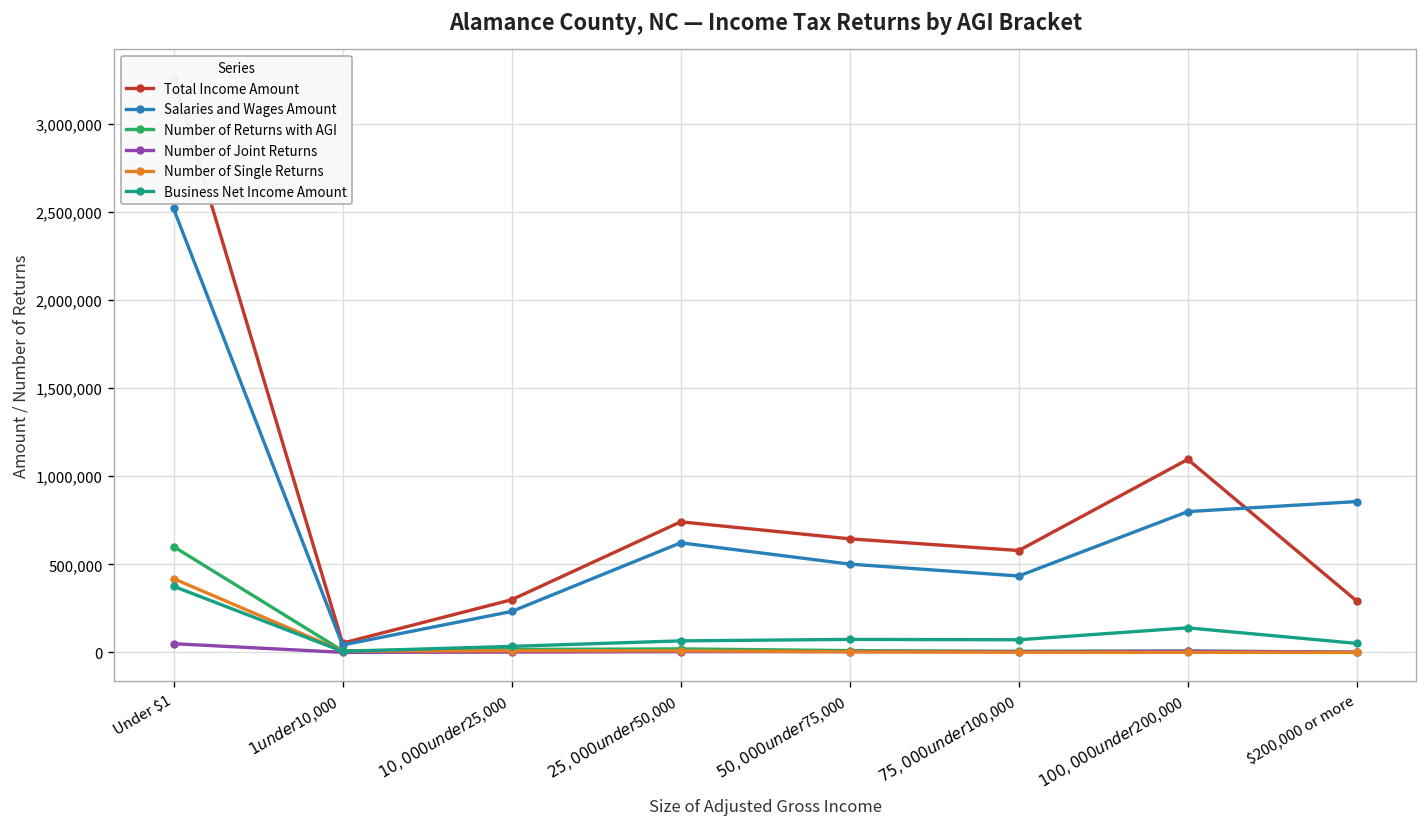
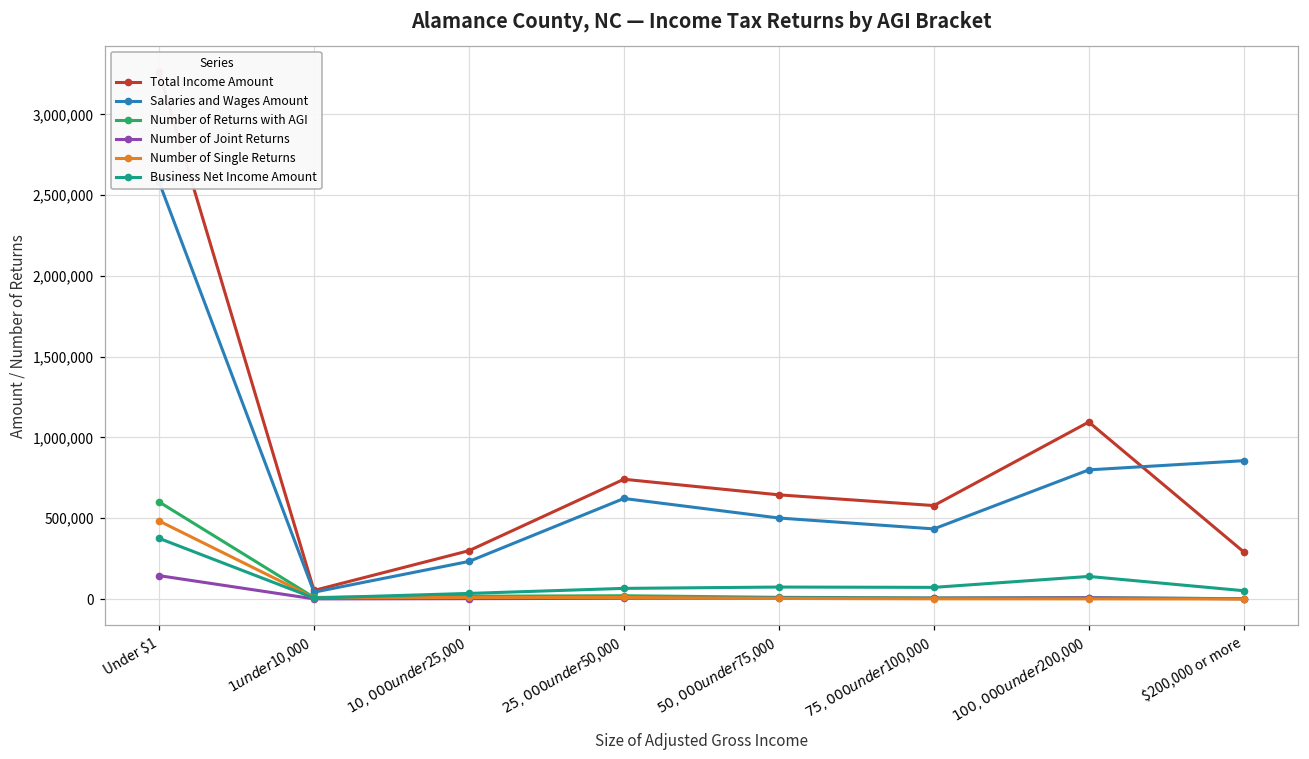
Salaries and Wages Amount, Under $1: 2,520,000 -> 2,580,000
Number of Joint Returns, Under $1: 50,000 -> 140,000
Number of Single Returns, Under $1: 420,000 -> 480,000
